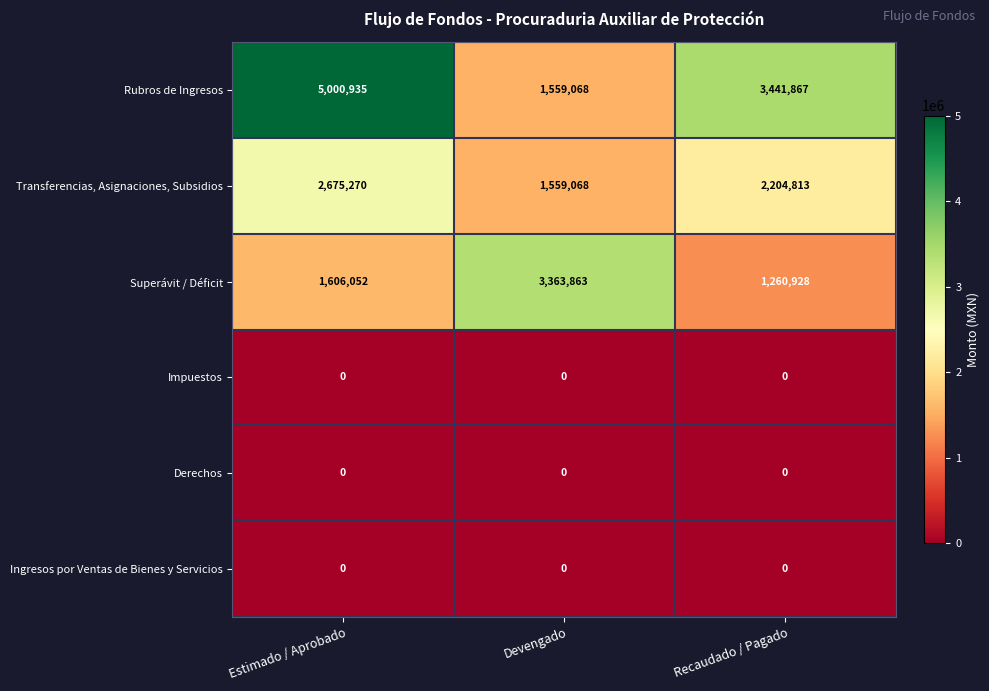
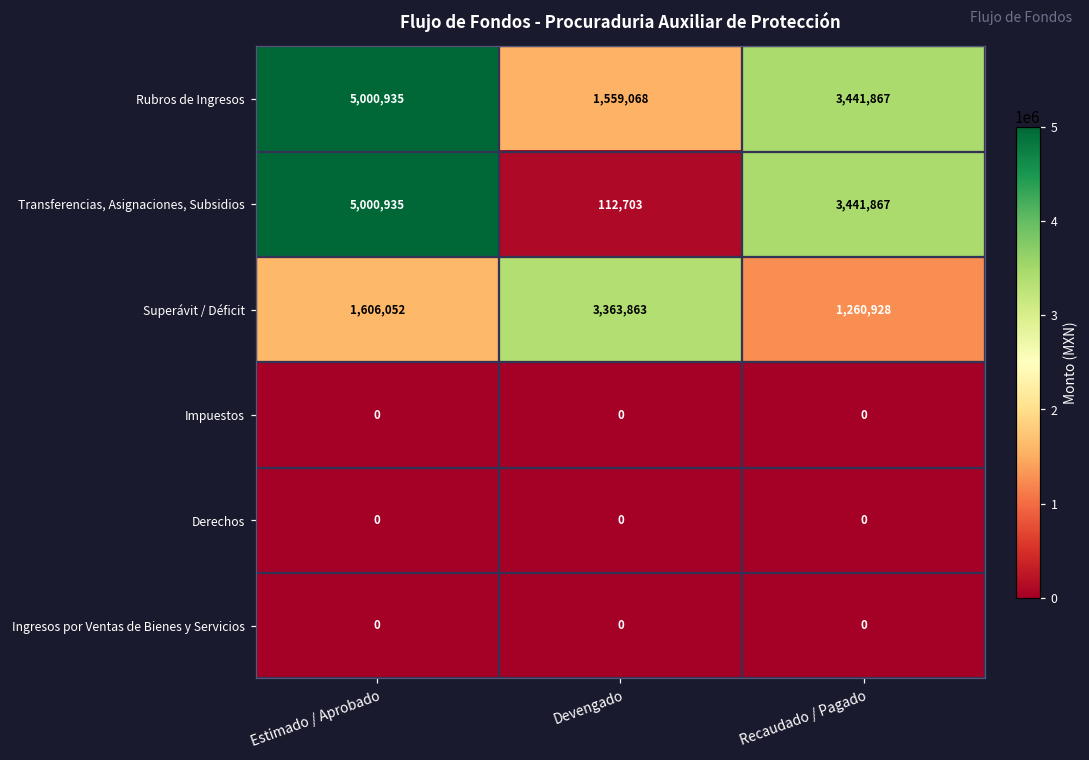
Transferencias, Asignaciones, Subsidios, Estimado / Aprobado: 2,675,270 -> 5,000,935
Transferencias, Asignaciones, Subsidios, Devengado: 1,559,068 -> 112,703
Transferencias, Asignaciones, Subsidios, Recaudado / Pagado: 2,204,813 -> 3,441,867
